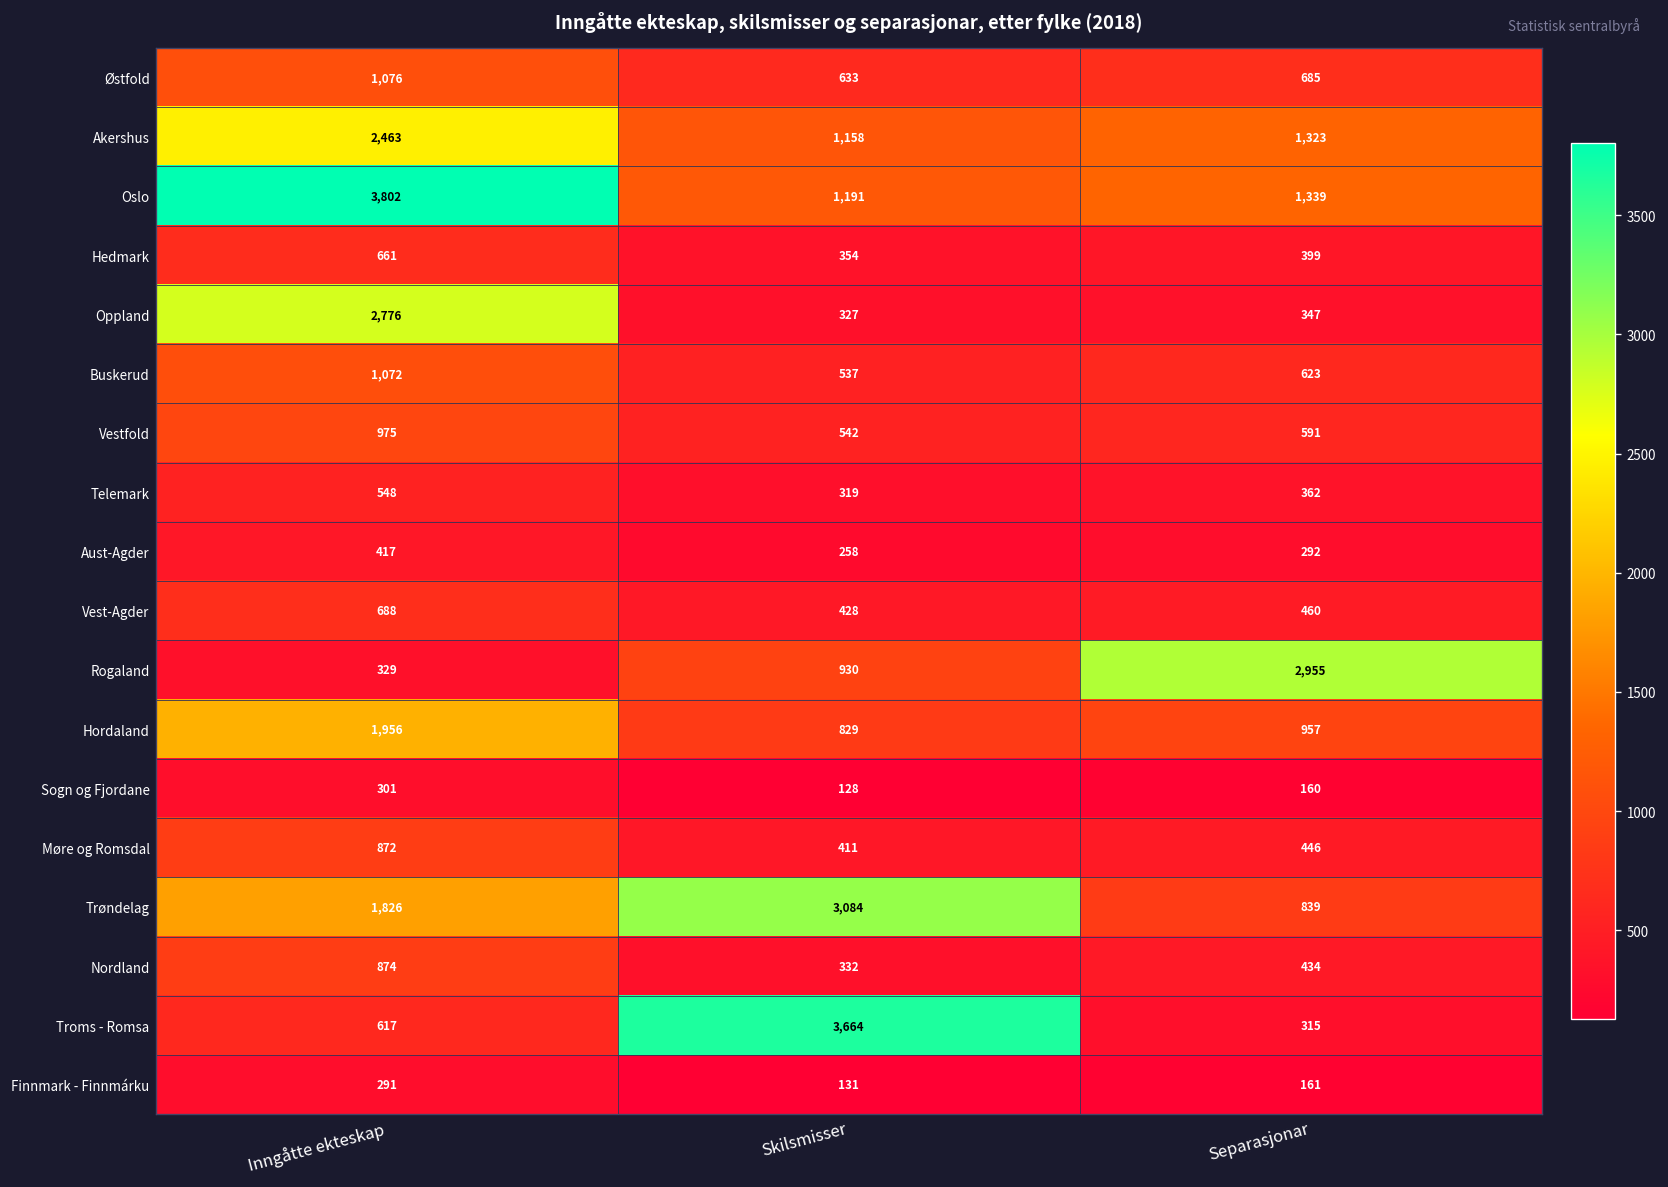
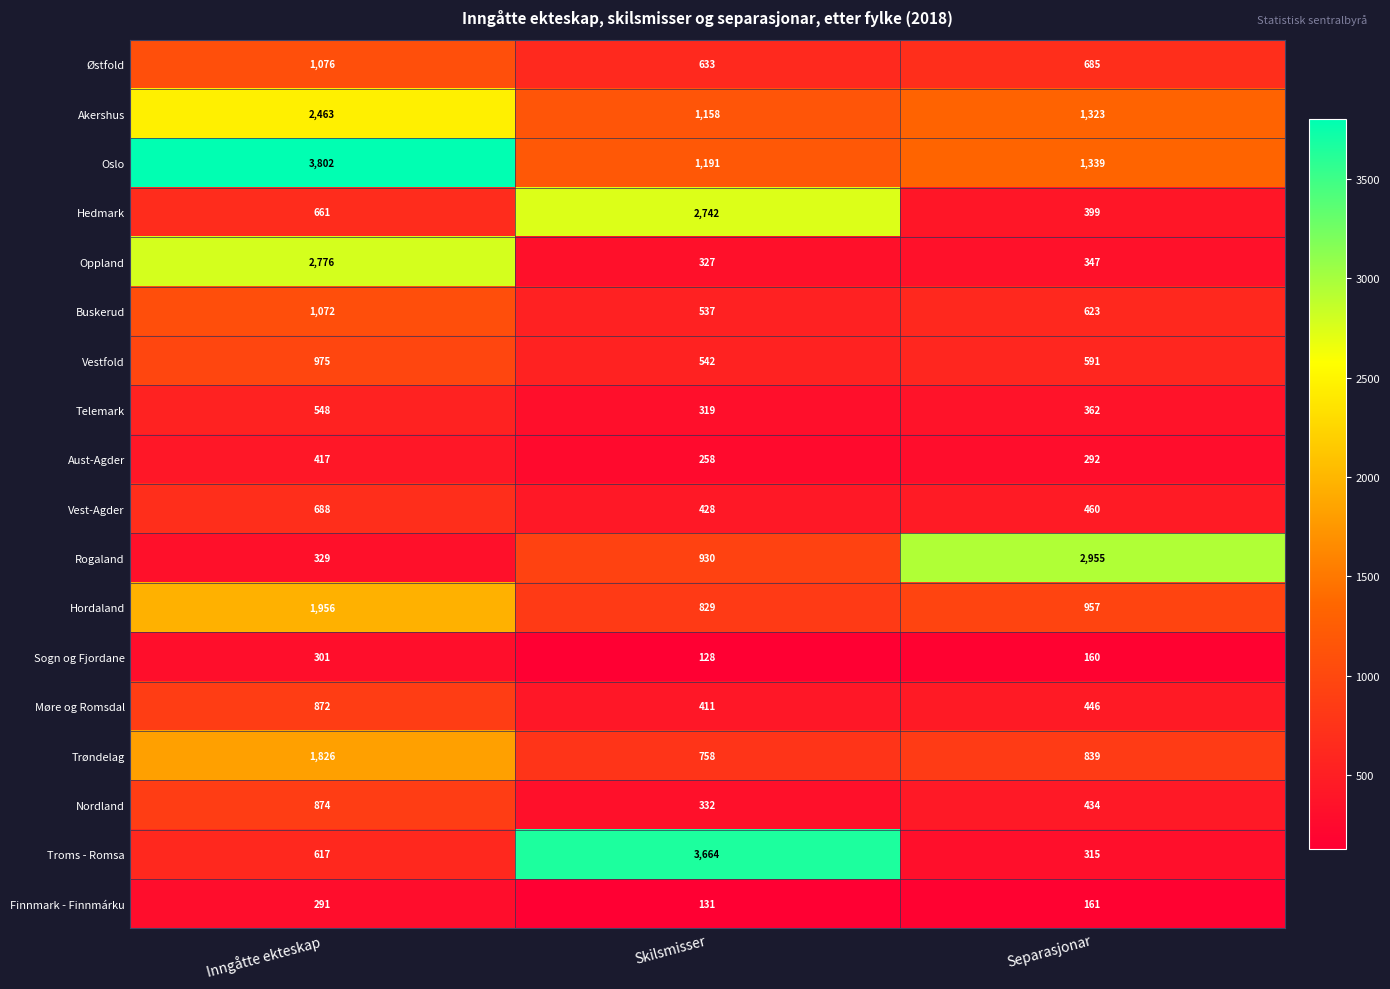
Hedmark, Skilsmisser: 354 -> 2,742
Trøndelag, Skilsmisser: 3,084 -> 758
